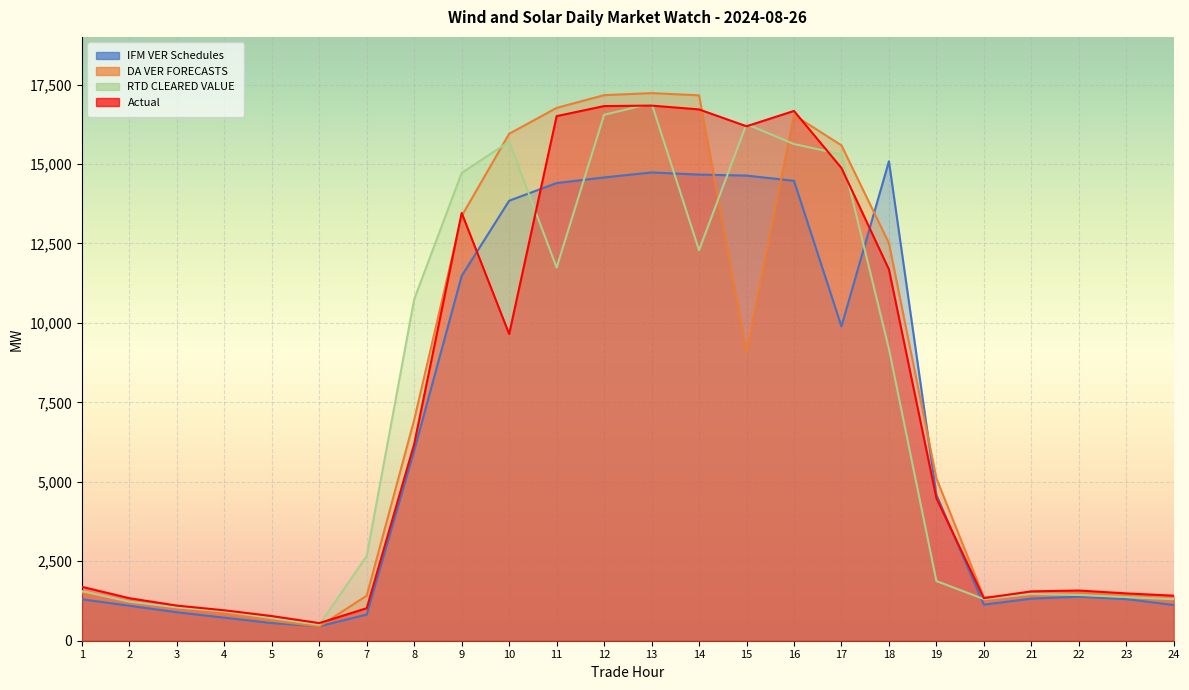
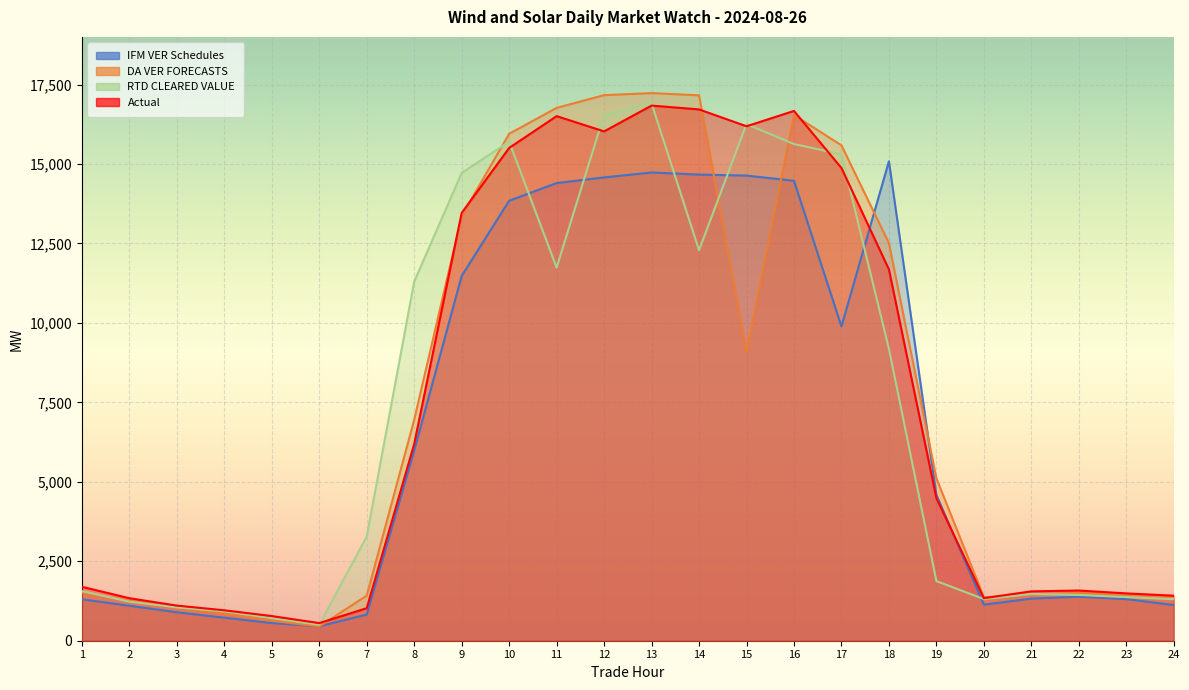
RTD CLEARED VALUE, 7: 2,700 -> 3,300
RTD CLEARED VALUE, 8: 10,700 -> 11,300
Actual, 10: 9,700 -> 15,500
Actual, 12: 16,800 -> 16,000
